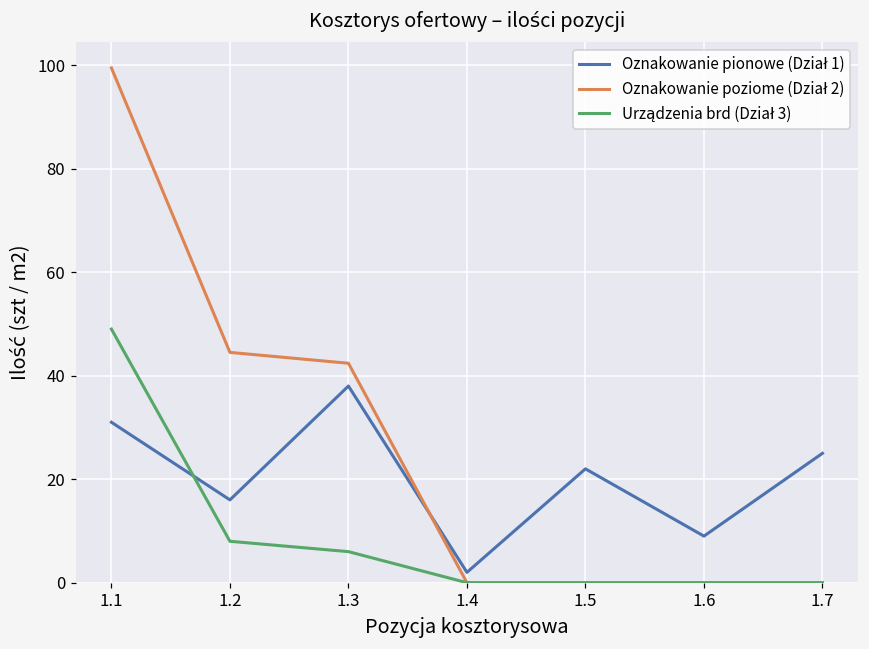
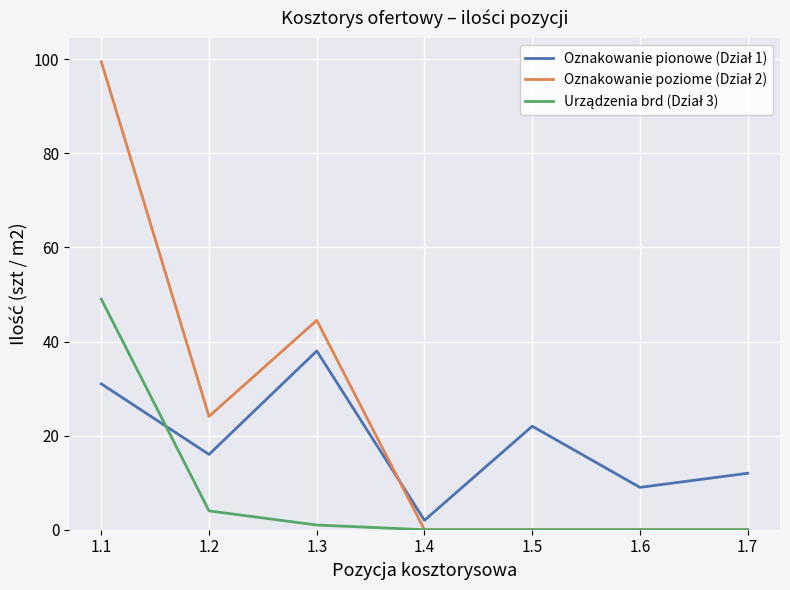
Oznakowanie poziome (Dział 2), 1.2: 45 -> 24
Urządzenia brd (Dział 3), 1.2: 8 -> 4
Oznakowanie poziome (Dział 2), 1.3: 42 -> 45
Urządzenia brd (Dział 3), 1.3: 6 -> 1
Oznakowanie pionowe (Dział 1), 1.7: 25 -> 12
